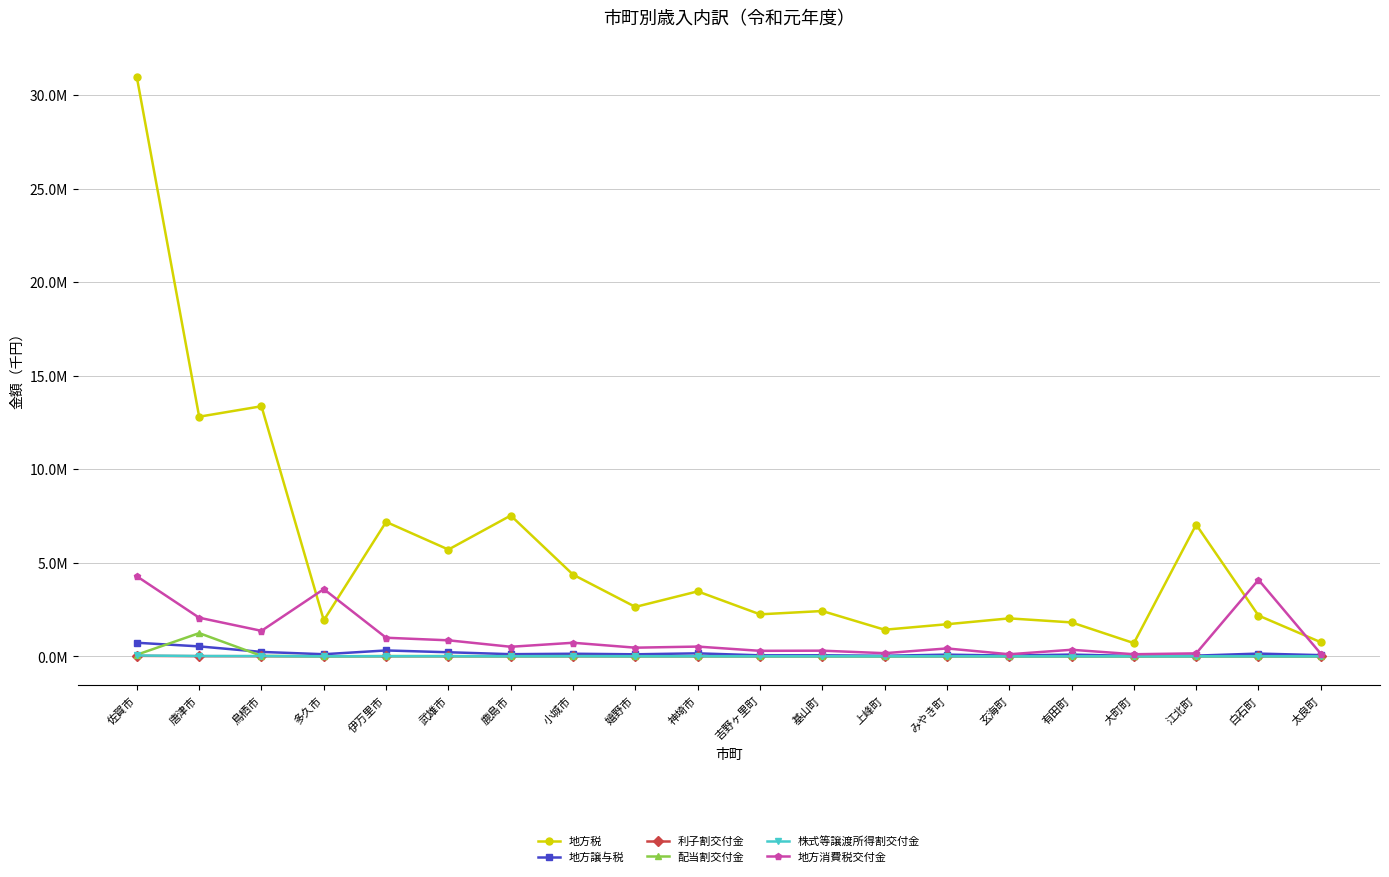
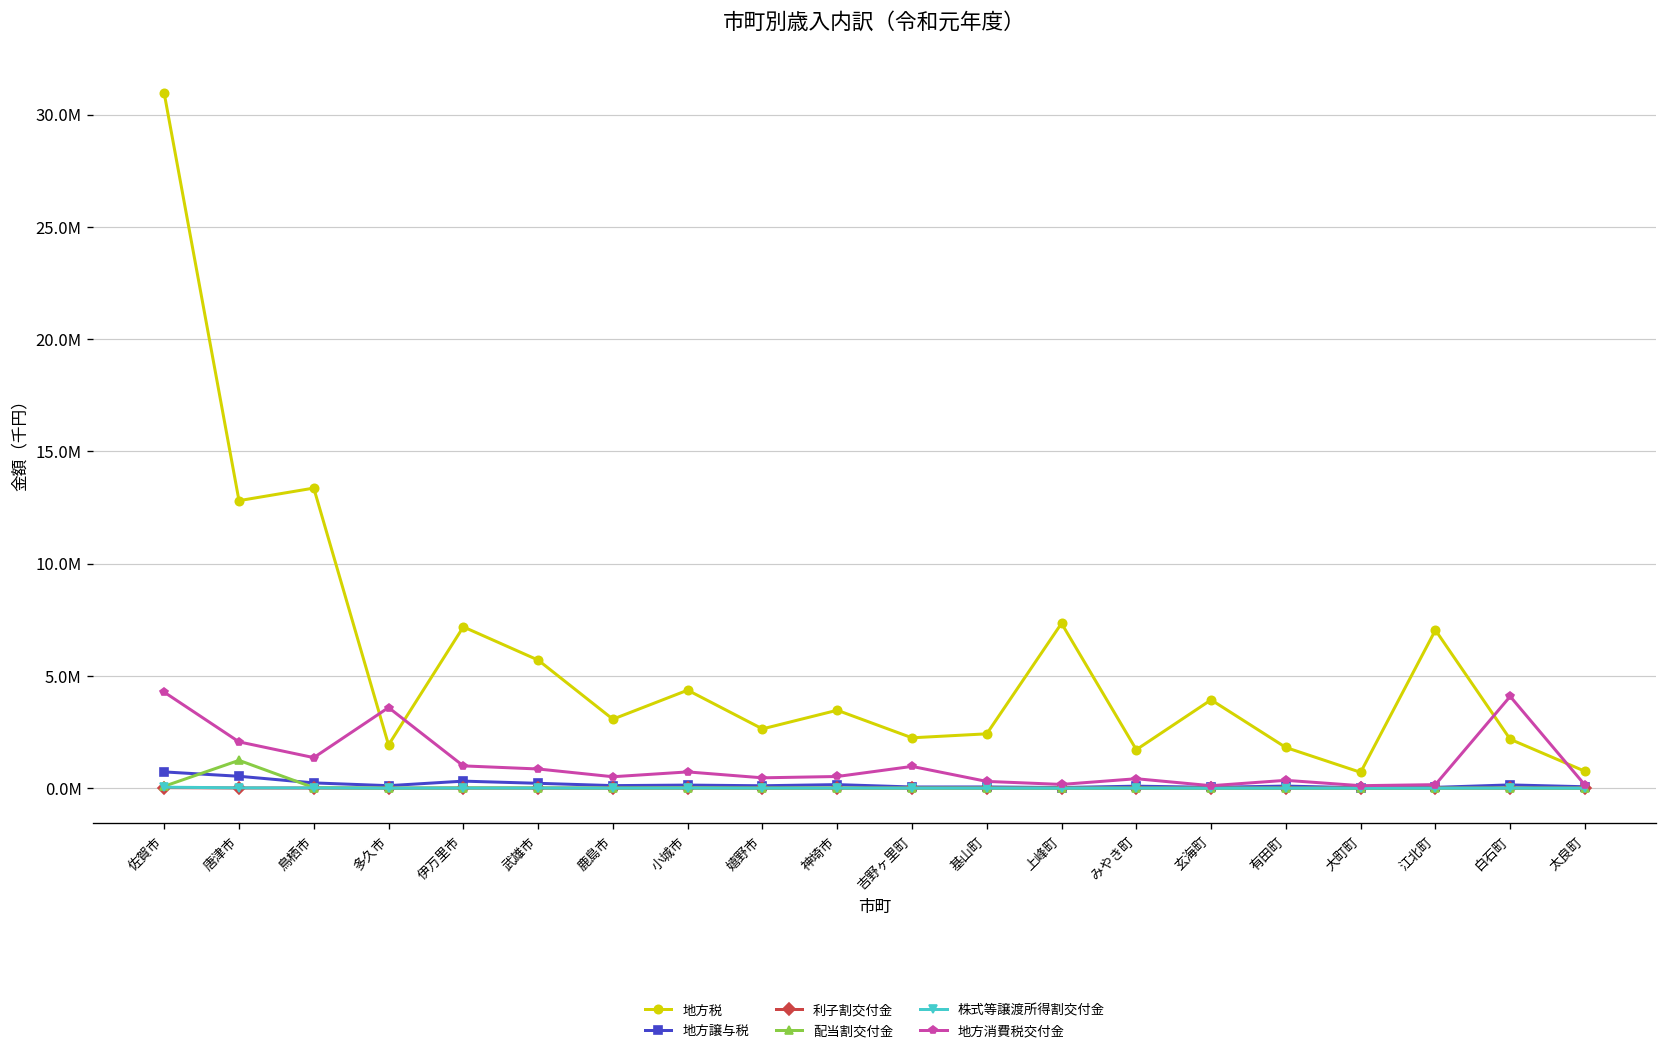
地方税, 鹿島市: 7500000 -> 3100000
地方消費税交付金, 吉野ヶ里町: 300000 -> 1000000
地方税, 上峰町: 1400000 -> 7300000
地方税, 玄海町: 2000000 -> 3900000
